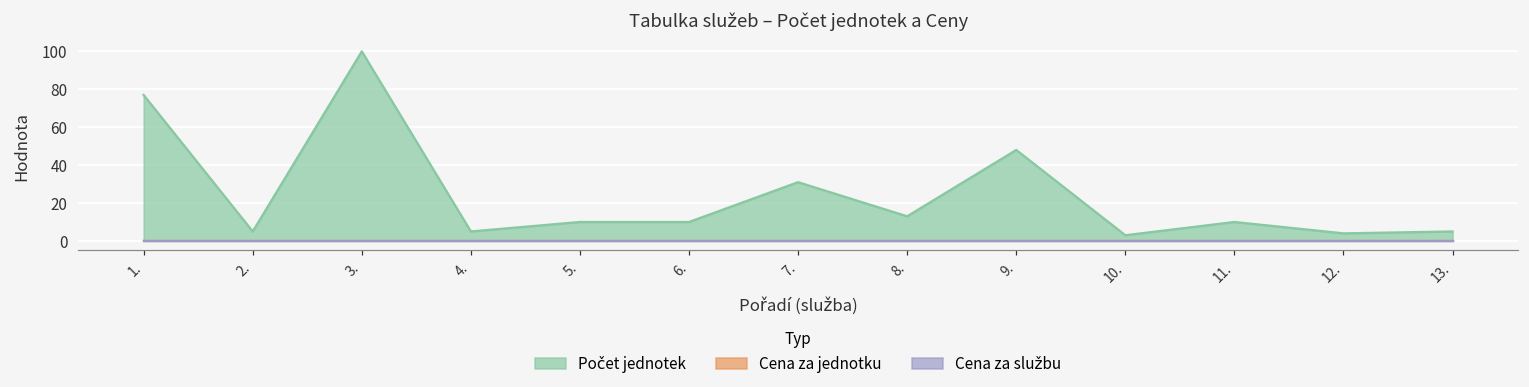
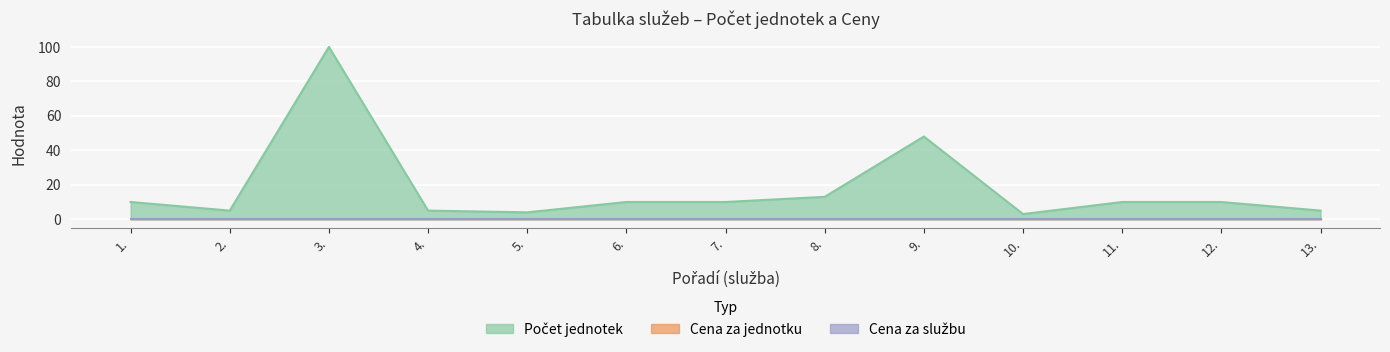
Počet jednotek, 1.: 77 -> 10
Počet jednotek, 5.: 10 -> 4
Počet jednotek, 7.: 31 -> 10
Počet jednotek, 12.: 4 -> 10
